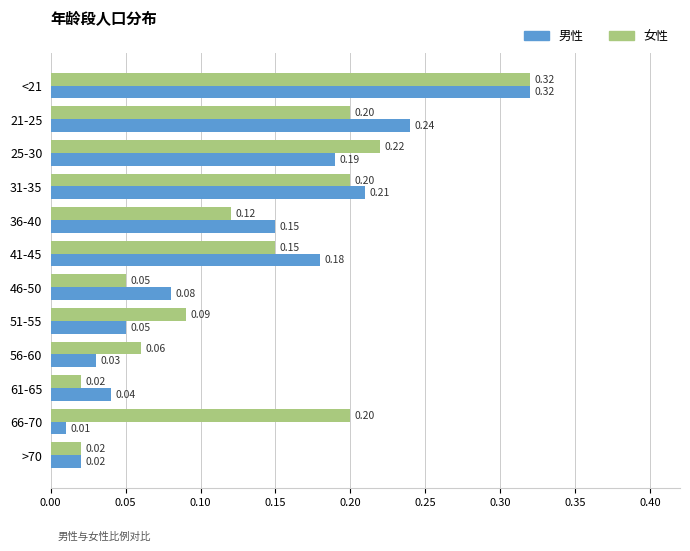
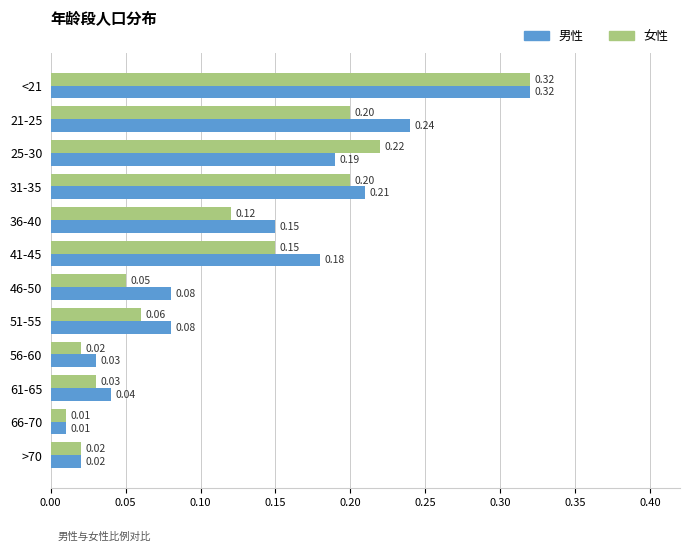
女性, 51-55: 0.09 -> 0.06
男性, 51-55: 0.05 -> 0.08
女性, 56-60: 0.06 -> 0.02
女性, 61-65: 0.02 -> 0.03
女性, 66-70: 0.20 -> 0.01
